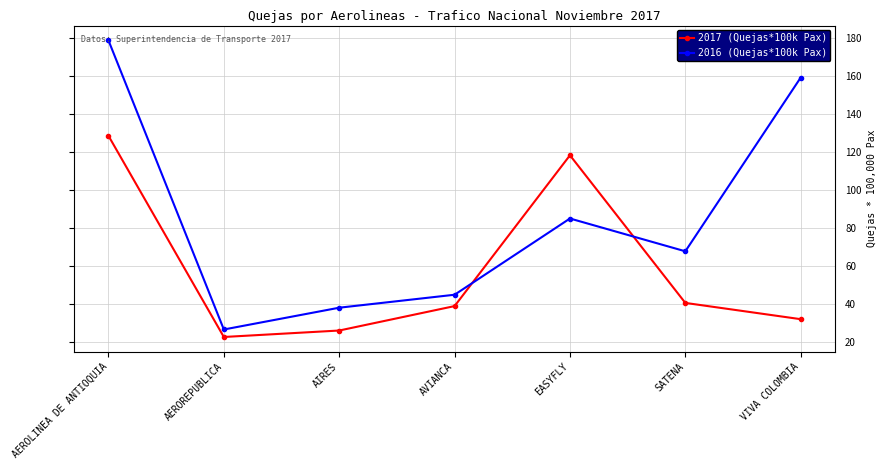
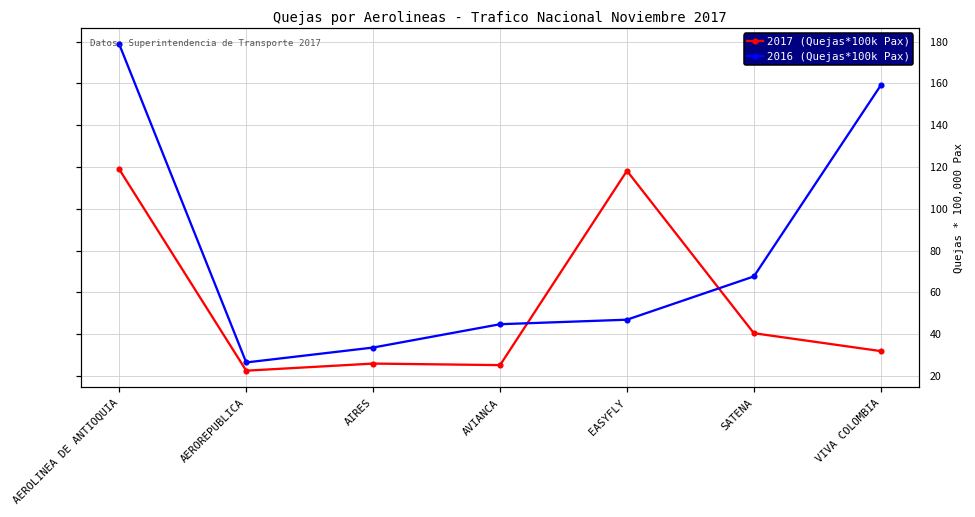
2017 (Quejas*100k Pax), AEROLINEA DE ANTIOQUIA: 128 -> 119
2016 (Quejas*100k Pax), AIRES: 38 -> 34
2017 (Quejas*100k Pax), AVIANCA: 39 -> 25
2016 (Quejas*100k Pax), EASYFLY: 85 -> 47
